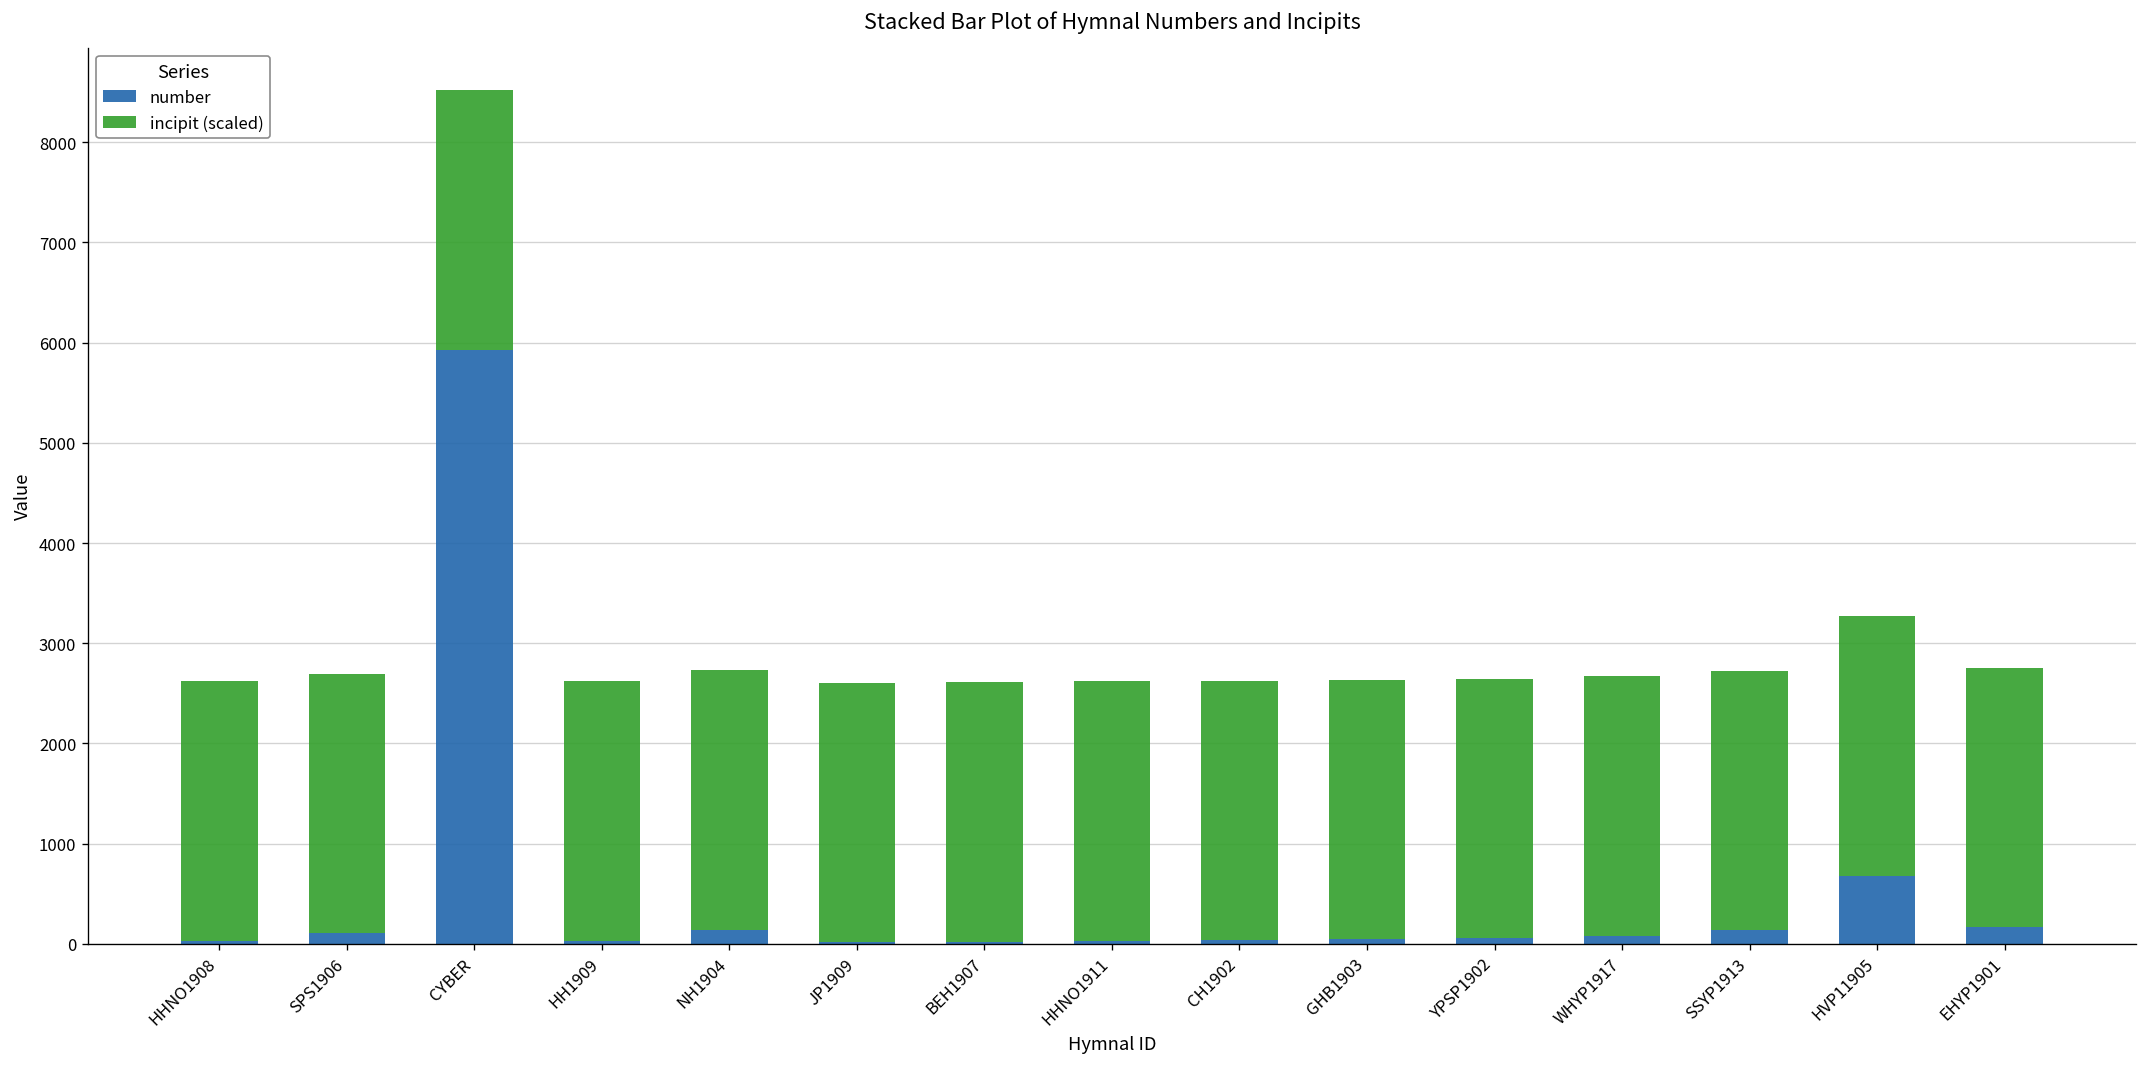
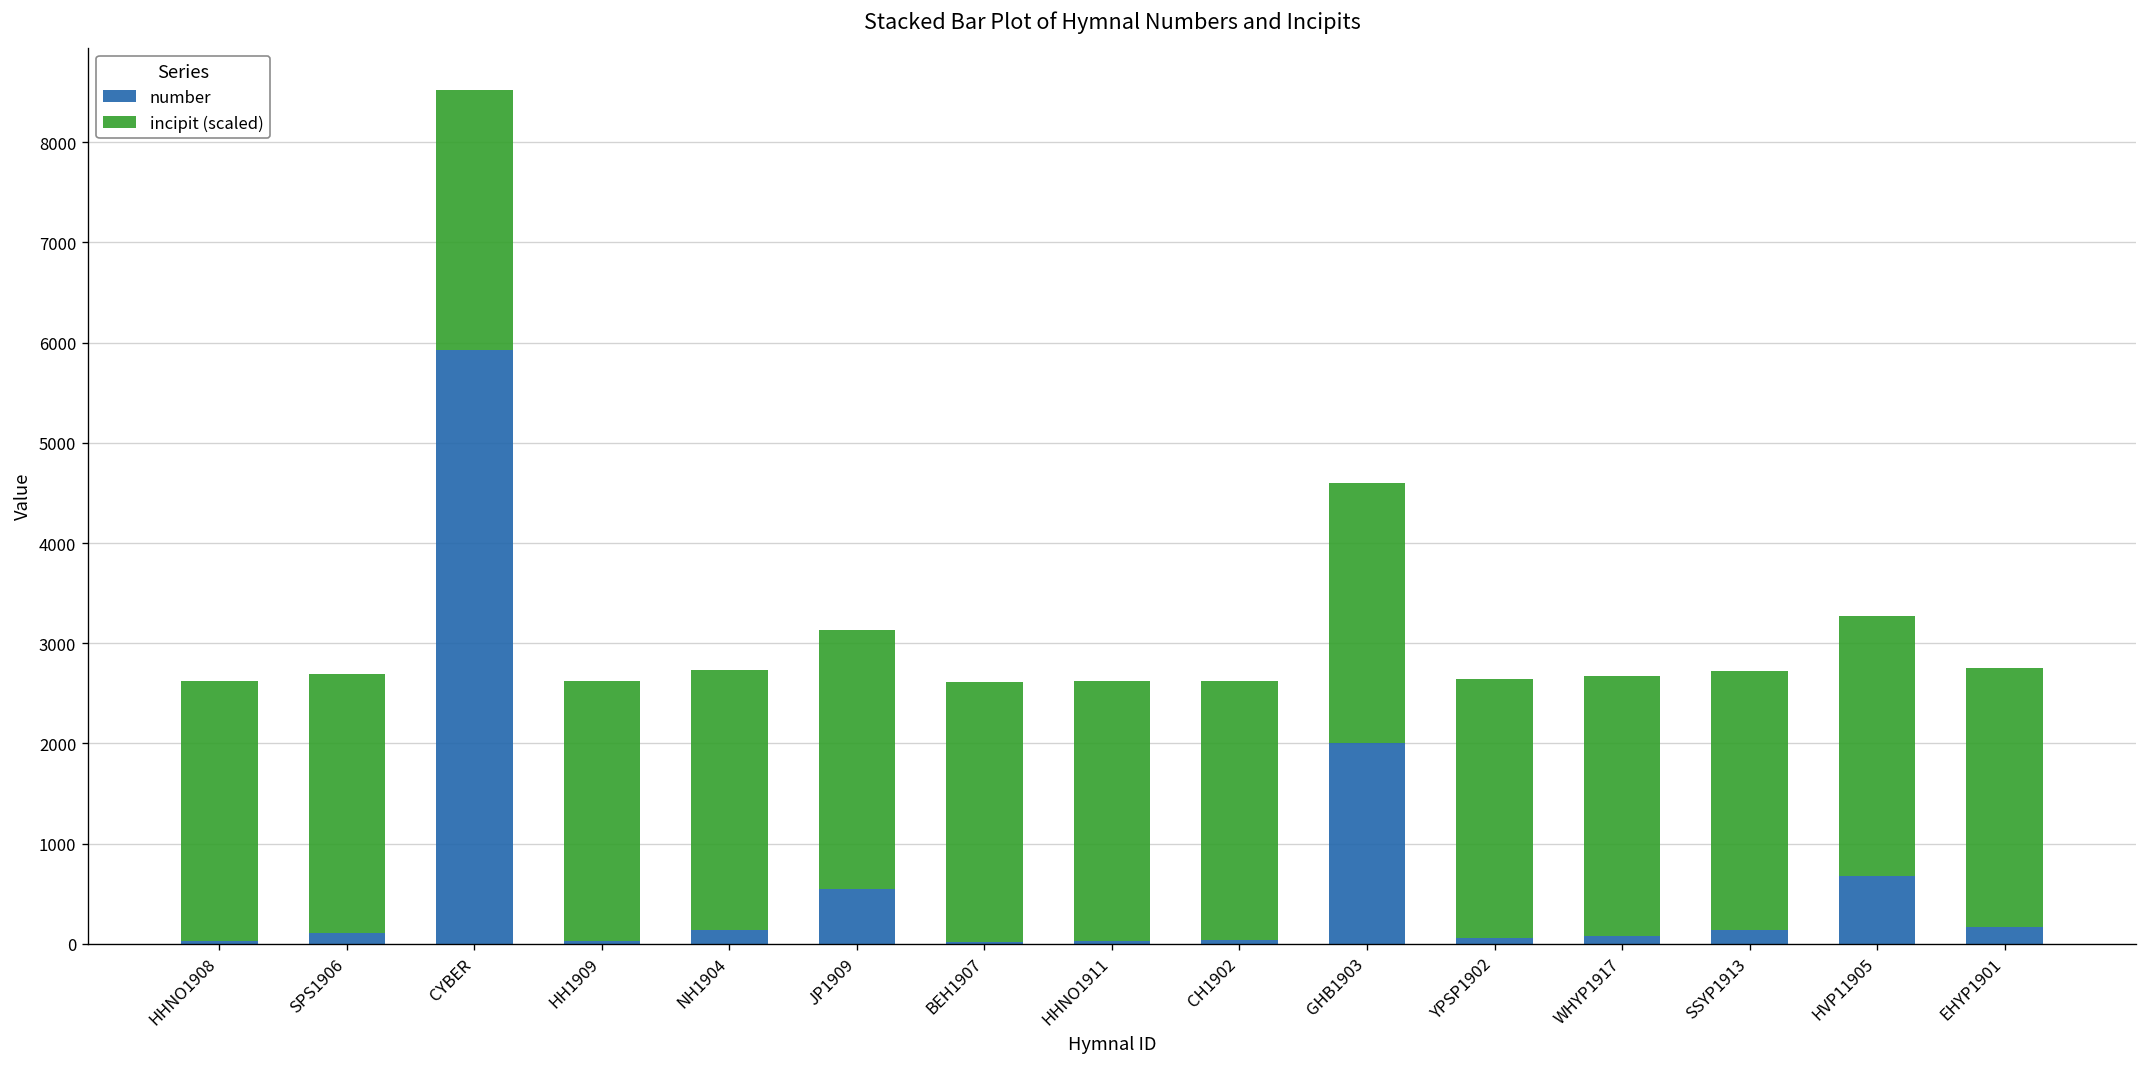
number, JP1909: 0 -> 500
number, GHB1903: 0 -> 2000
